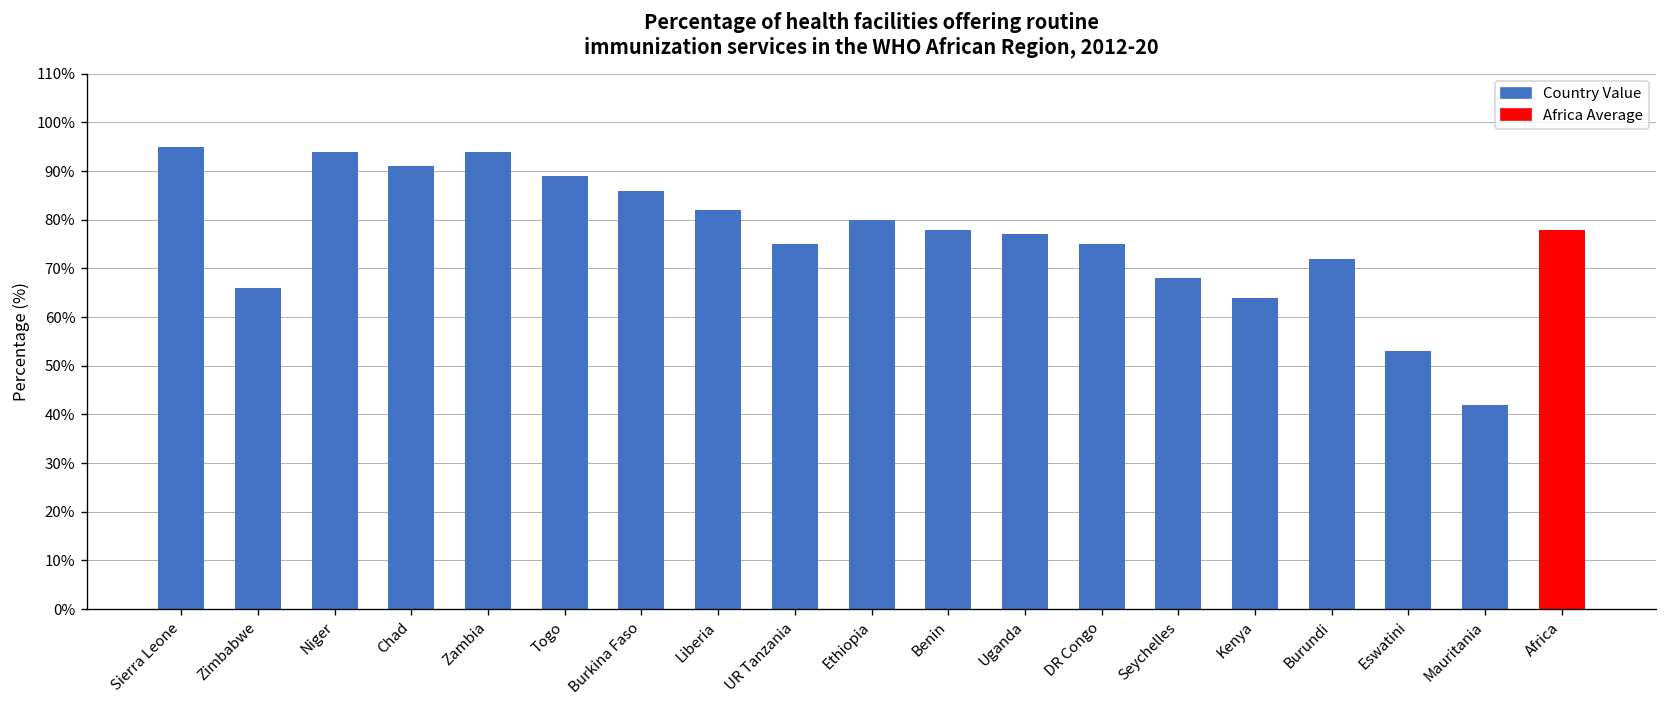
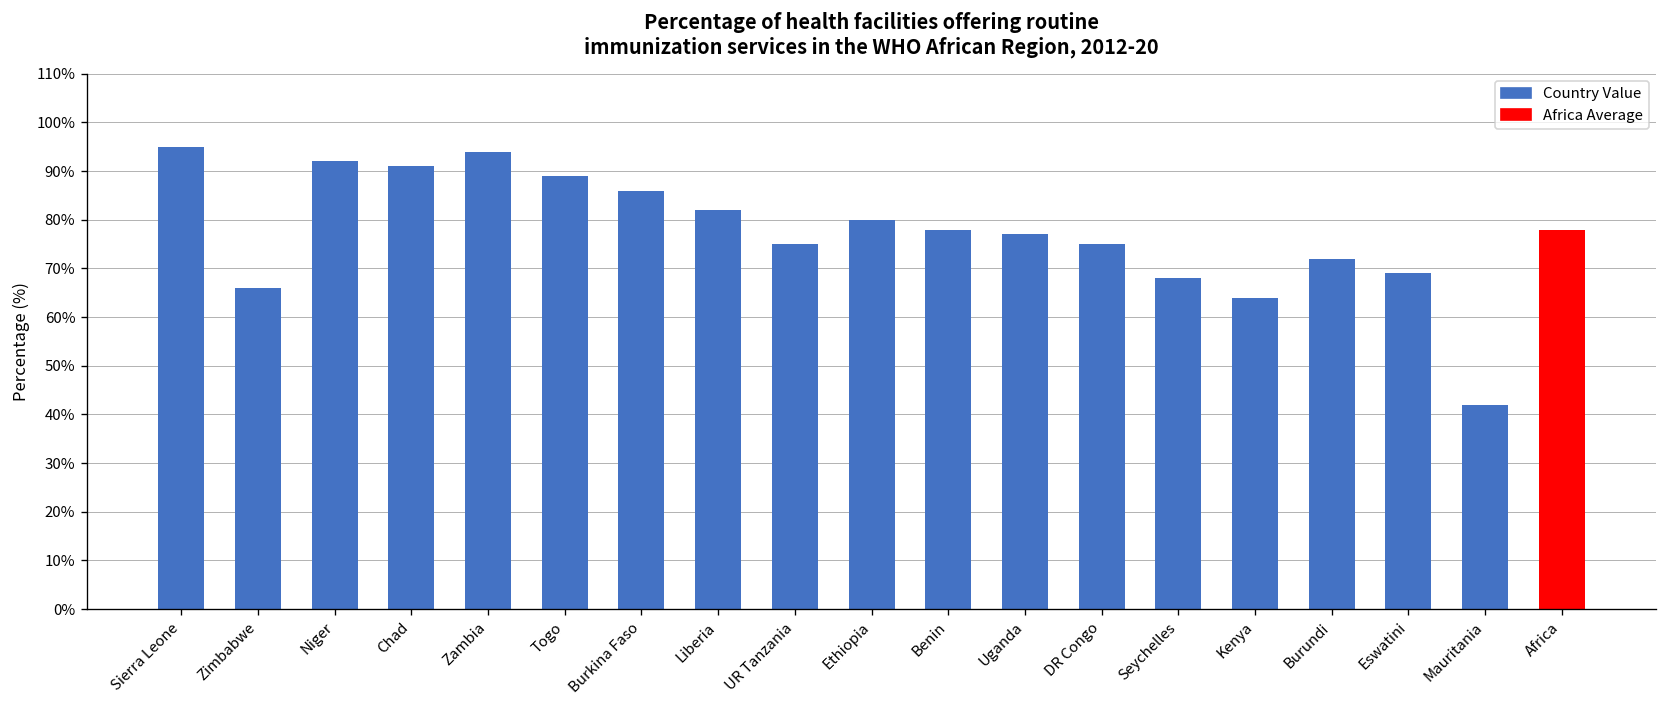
Niger: 94% -> 92%
Eswatini: 53% -> 69%
